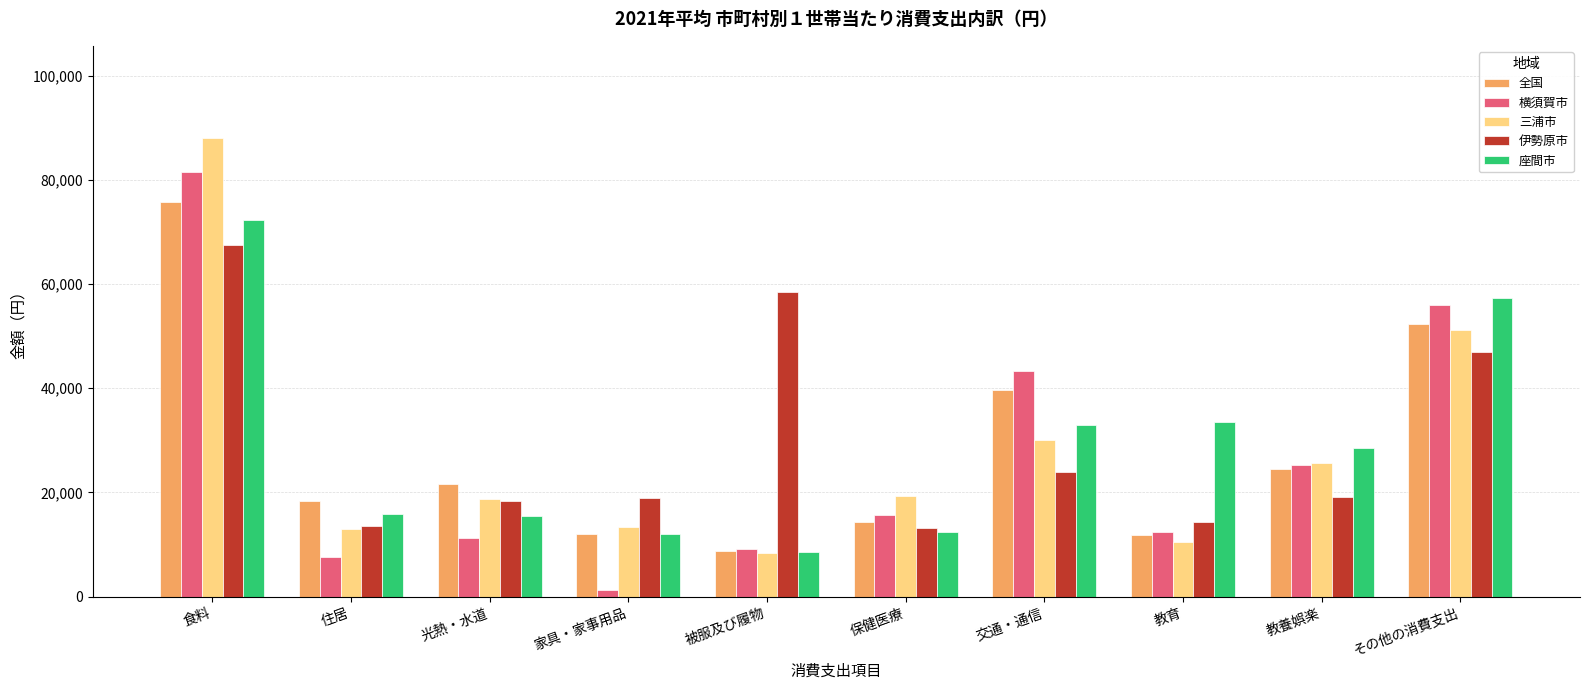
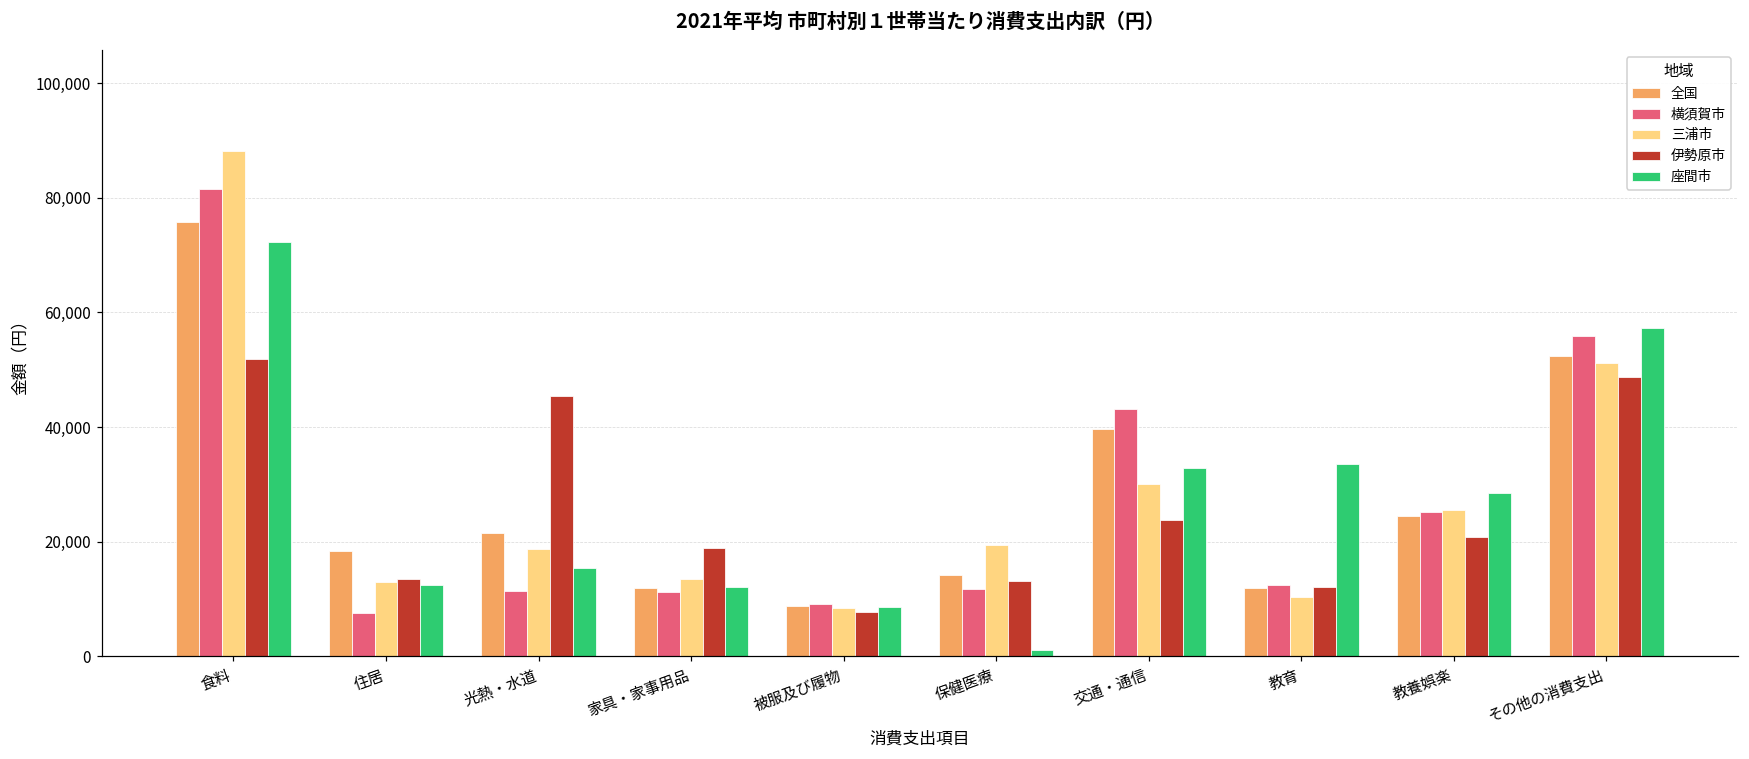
伊勢原市, 食料: 67,000 -> 52,000
座間市, 住居: 16,000 -> 12,000
伊勢原市, 光熱・水道: 18,000 -> 45,000
横須賀市, 家具・家事用品: 1,000 -> 11,000
伊勢原市, 被服及び履物: 59,000 -> 8,000
横須賀市, 保健医療: 16,000 -> 12,000
座間市, 保健医療: 12,000 -> 1,000
伊勢原市, 教育: 14,000 -> 12,000
伊勢原市, 教養娯楽: 19,000 -> 21,000
伊勢原市, その他の消費支出: 47,000 -> 49,000
